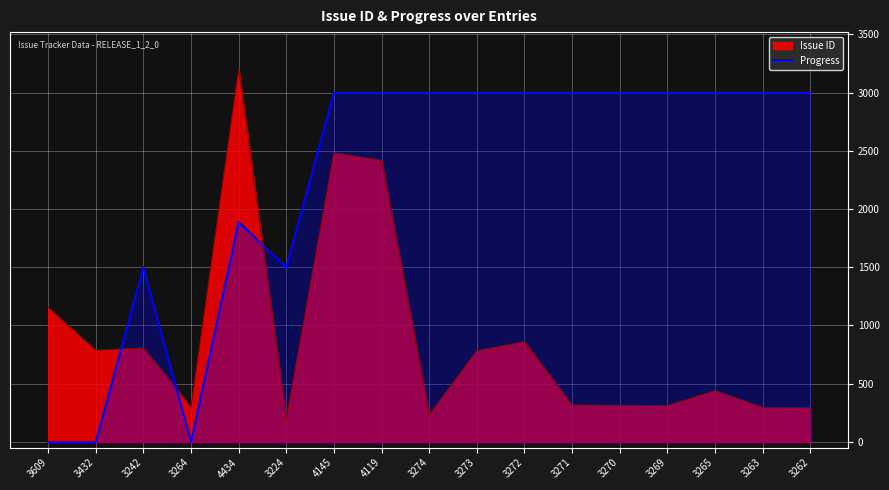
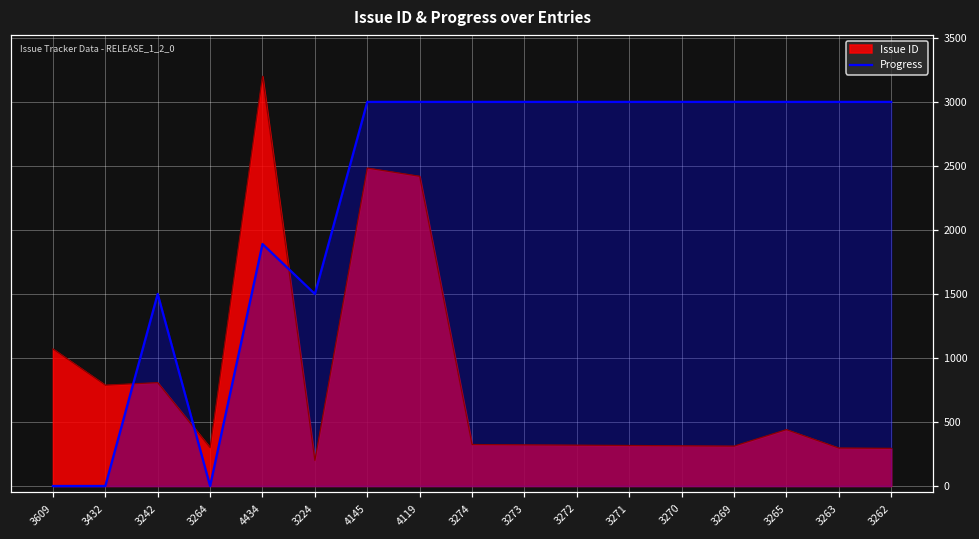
Issue ID, 3609: 1150 -> 1070
Issue ID, 3274: 230 -> 320
Issue ID, 3273: 780 -> 320
Issue ID, 3272: 860 -> 320
